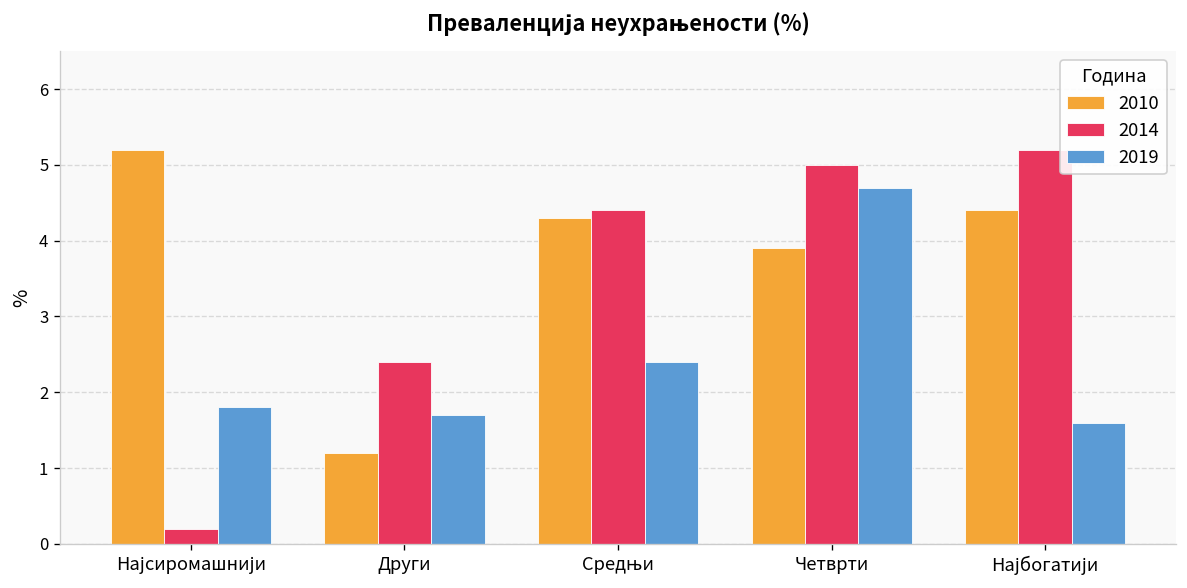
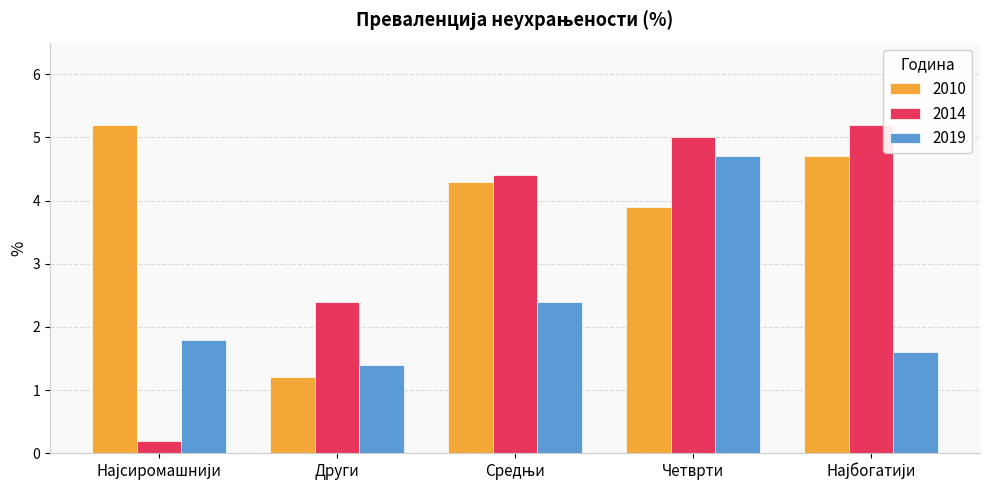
2019, Други: 1.7 -> 1.4
2010, Најбогатији: 4.4 -> 4.7
